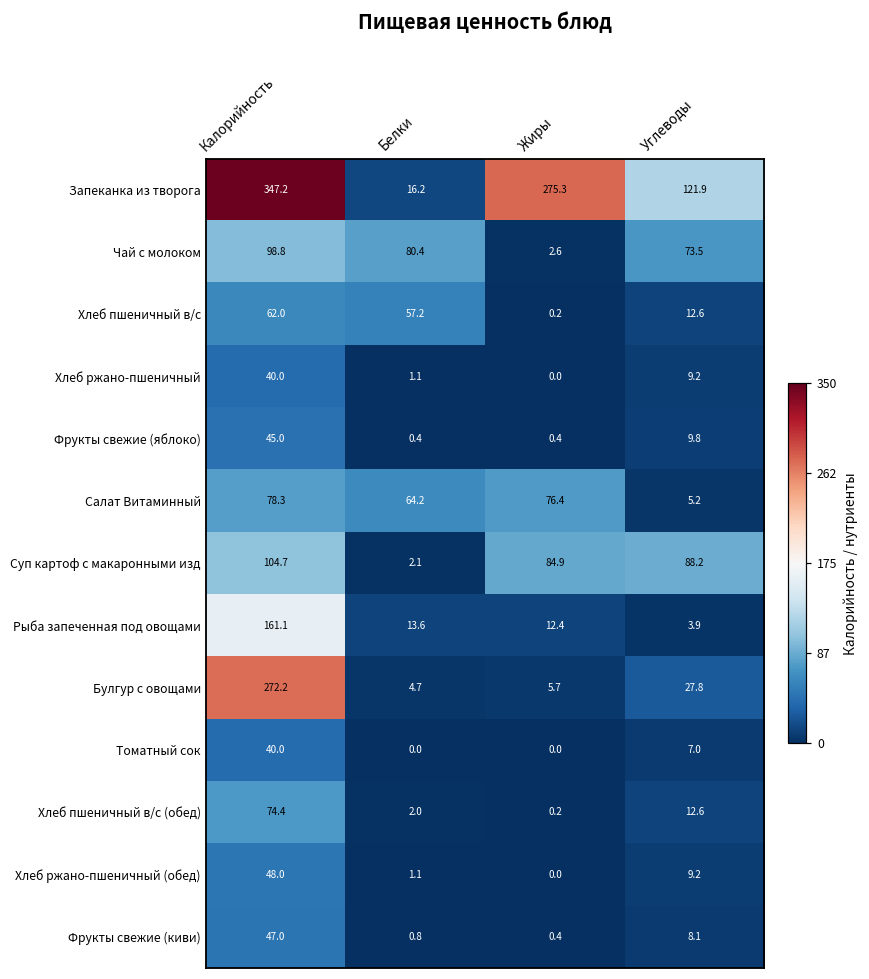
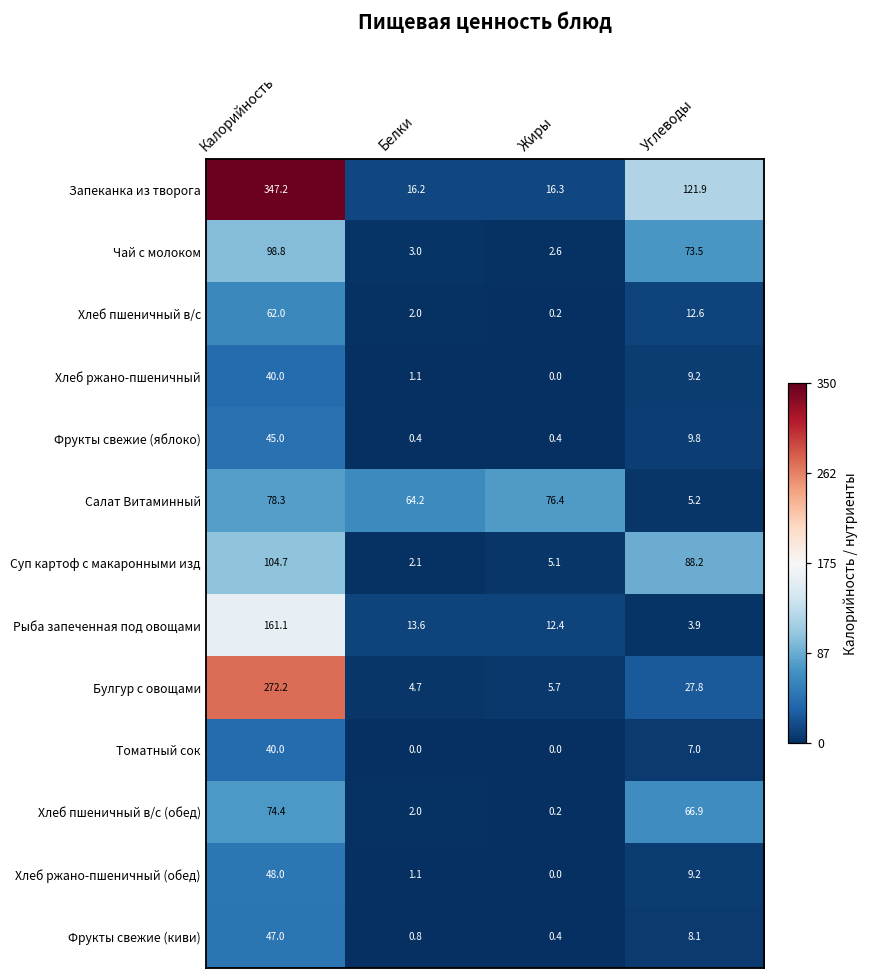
Запеканка из творога, Жиры: 275.3 -> 16.3
Чай с молоком, Белки: 80.4 -> 3.0
Хлеб пшеничный в/с, Белки: 57.2 -> 2.0
Суп картоф с макаронными изд, Жиры: 84.9 -> 5.1
Хлеб пшеничный в/с (обед), Углеводы: 12.6 -> 66.9
